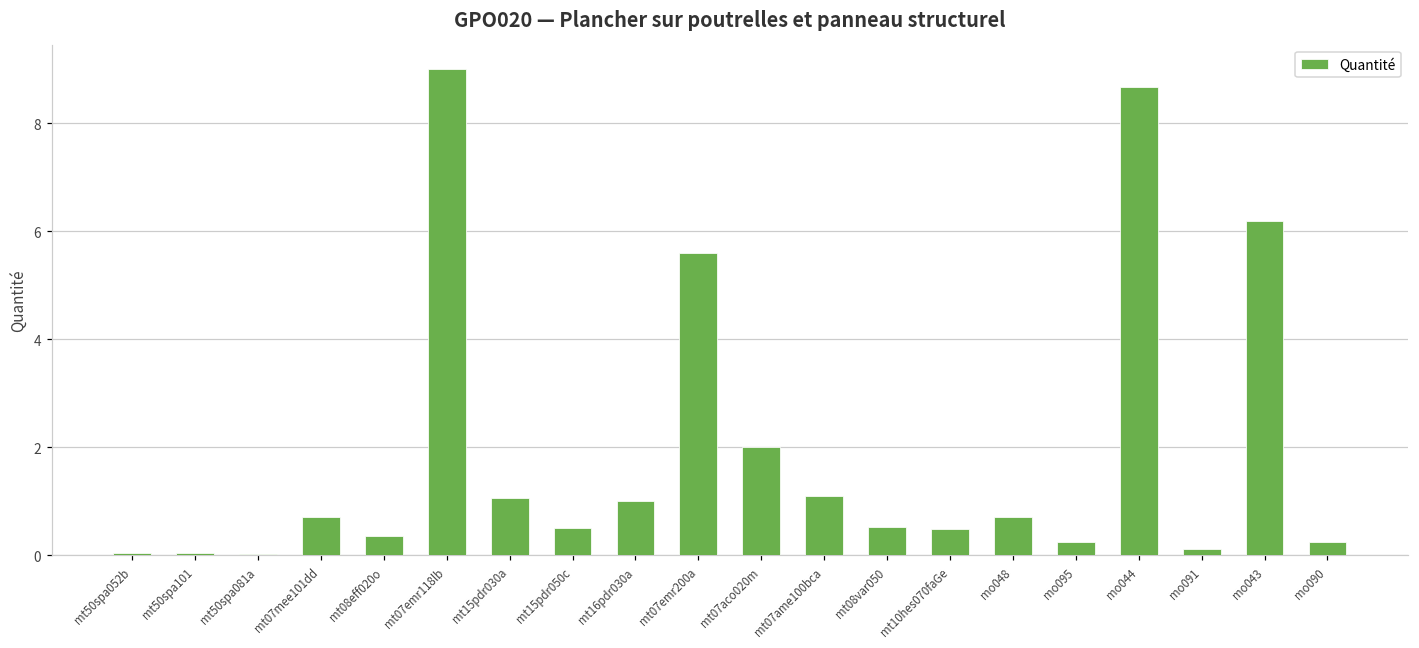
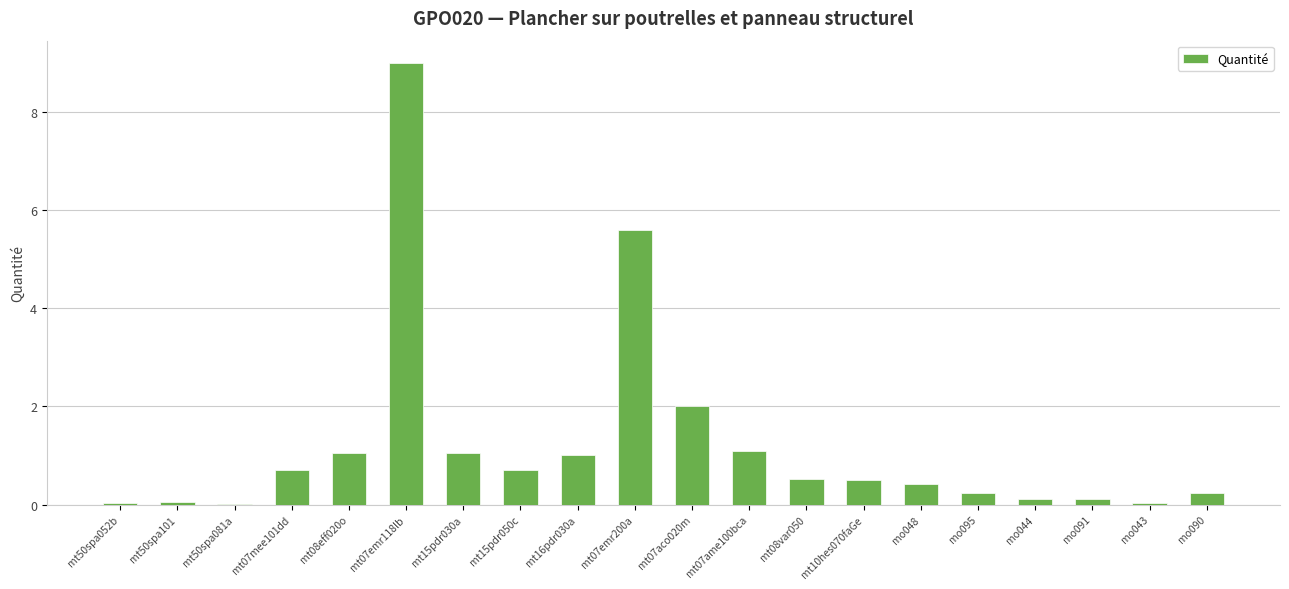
mt08eff020o: 0.4 -> 1.1
mt15pdr050c: 0.5 -> 0.7
mo048: 0.7 -> 0.4
mo044: 8.7 -> 0.1
mo043: 6.2 -> 0.0
